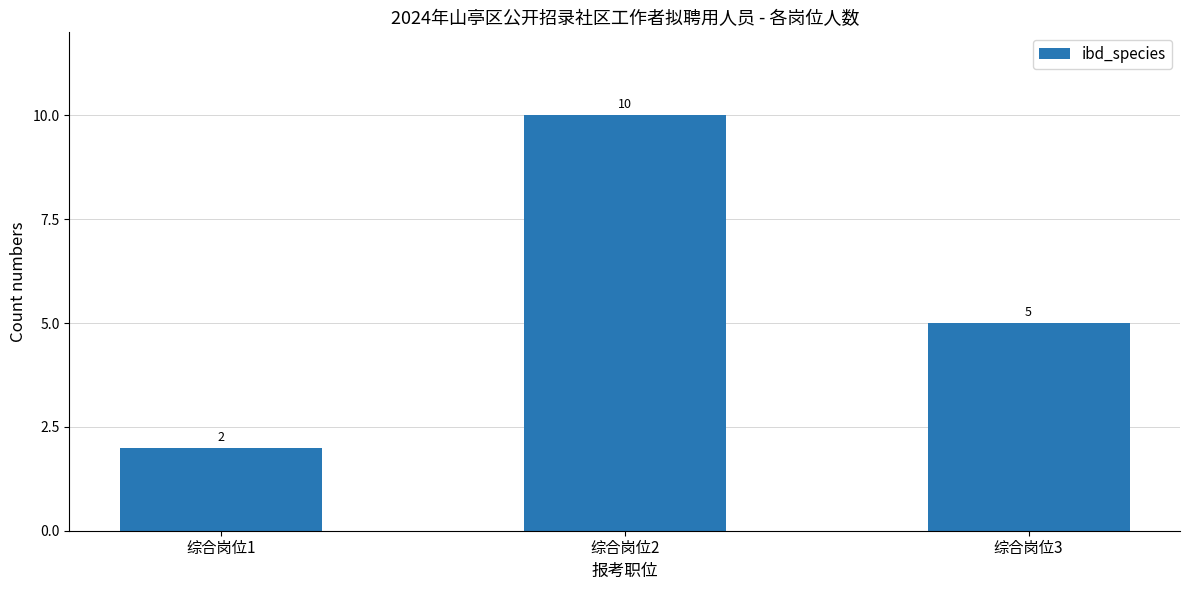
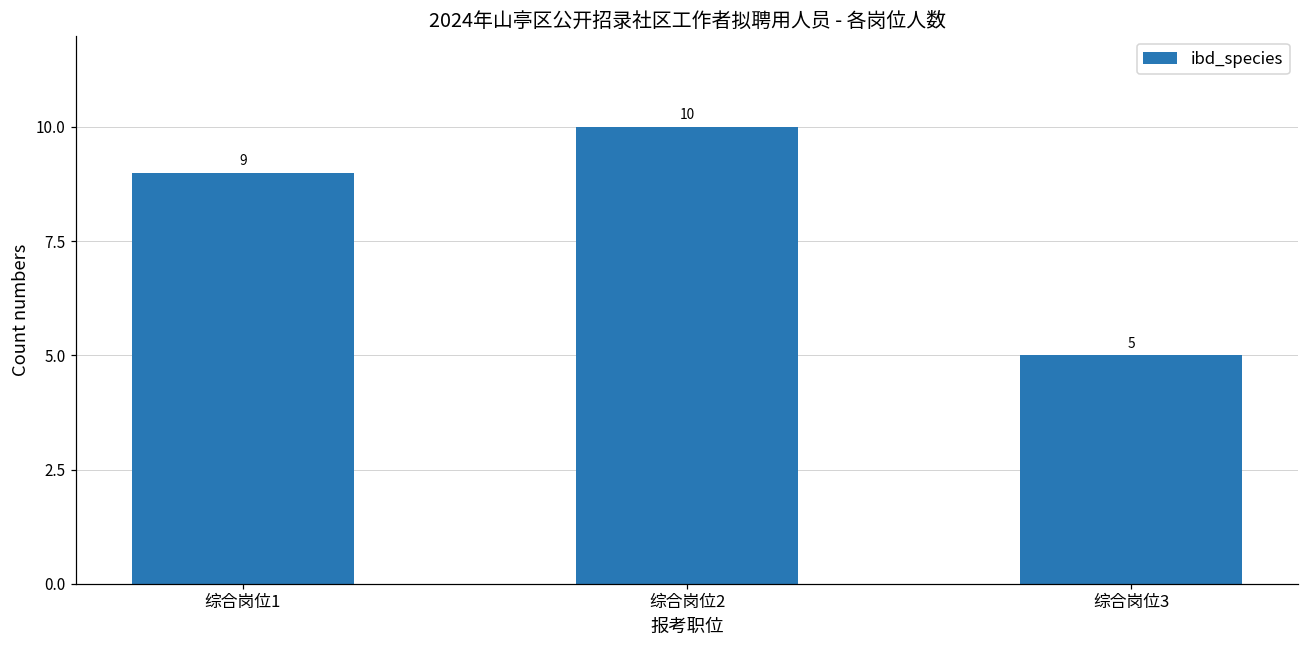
综合岗位1: 2 -> 9
